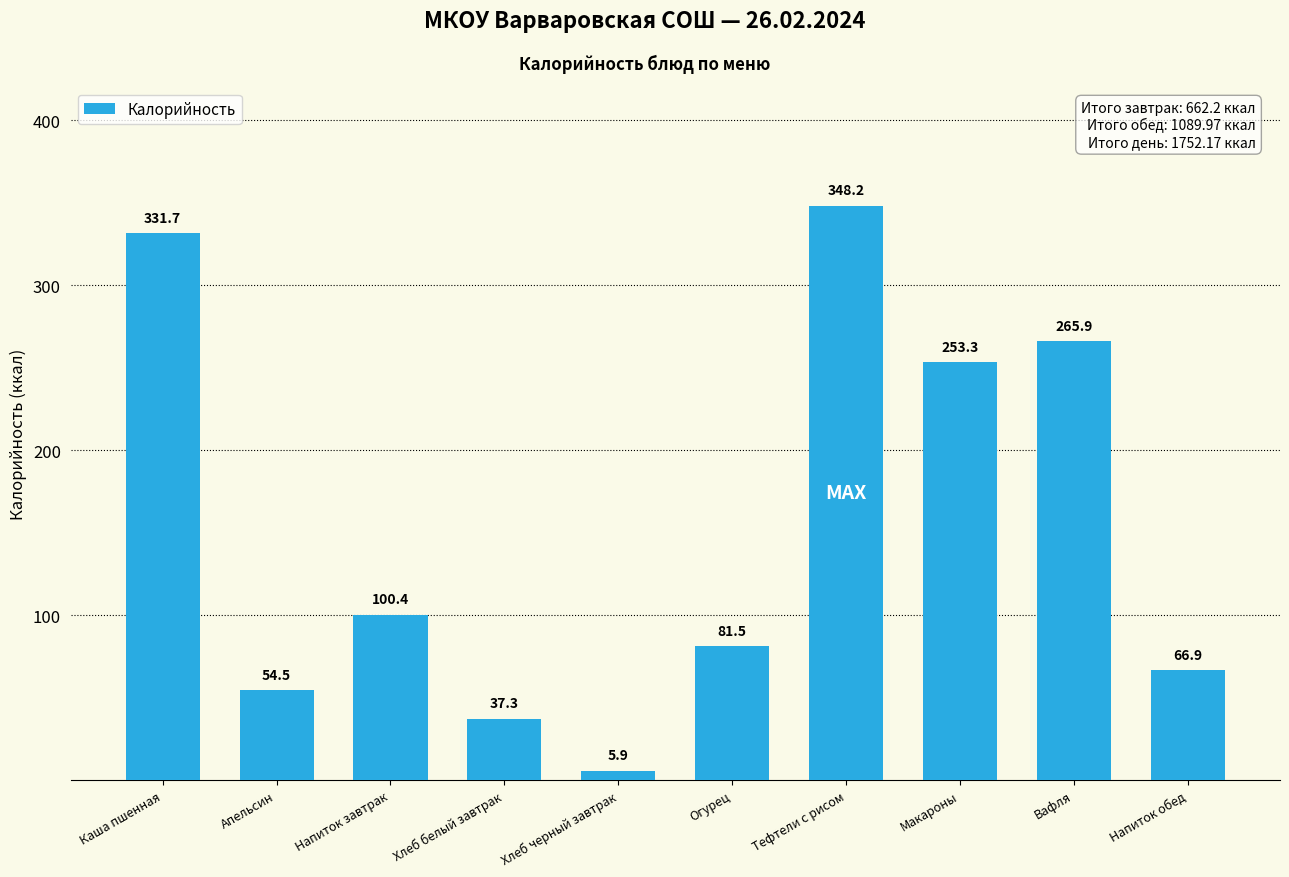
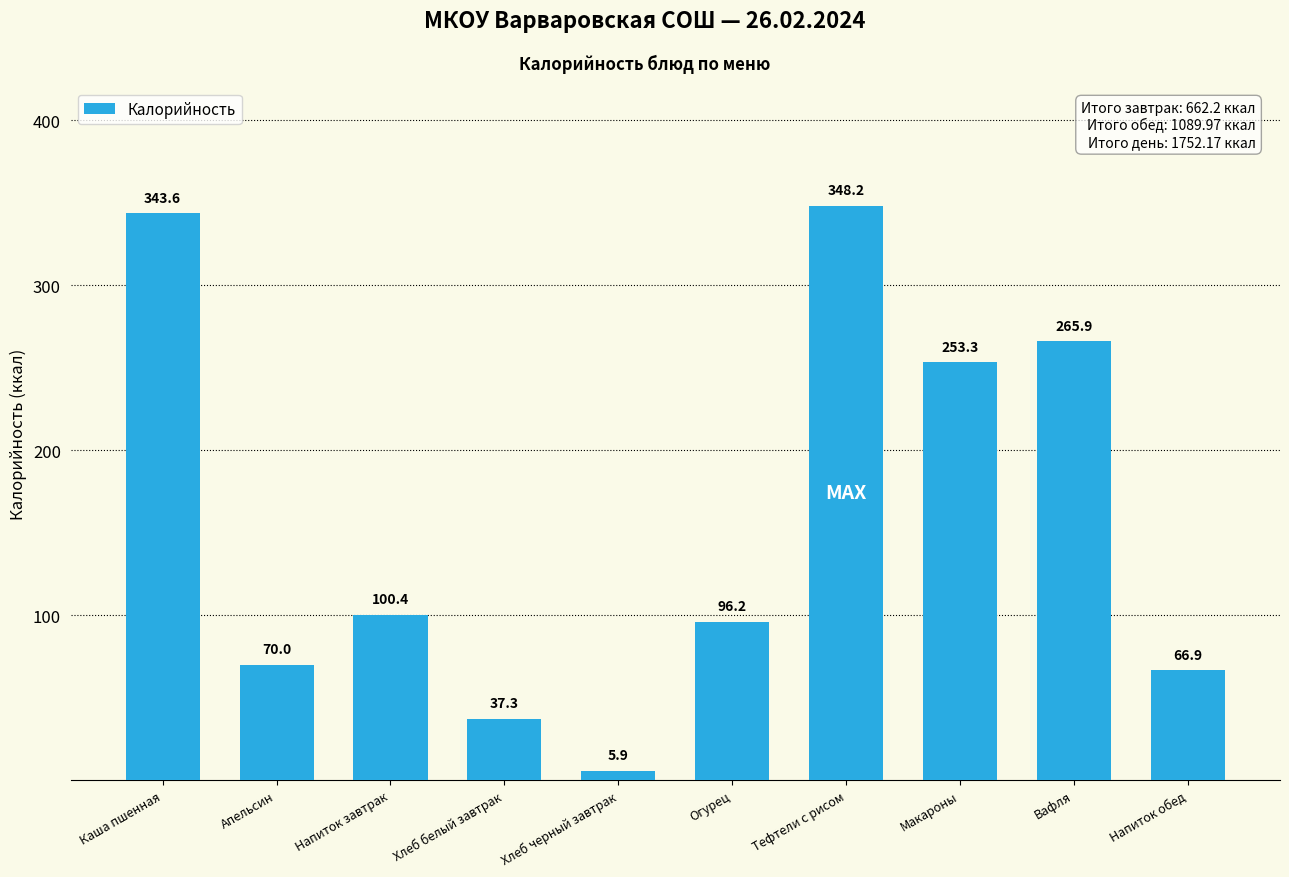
Каша пшенная: 331.7 -> 343.6
Апельсин: 54.5 -> 70.0
Огурец: 81.5 -> 96.2
